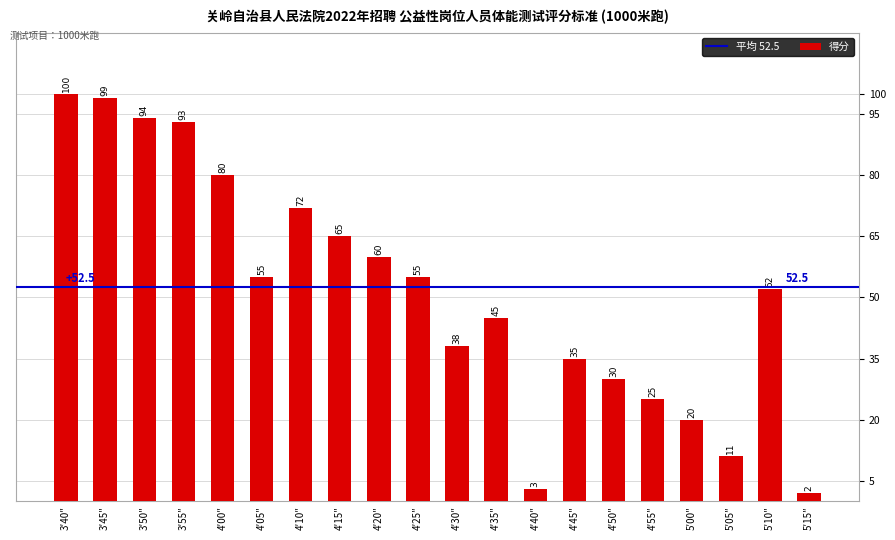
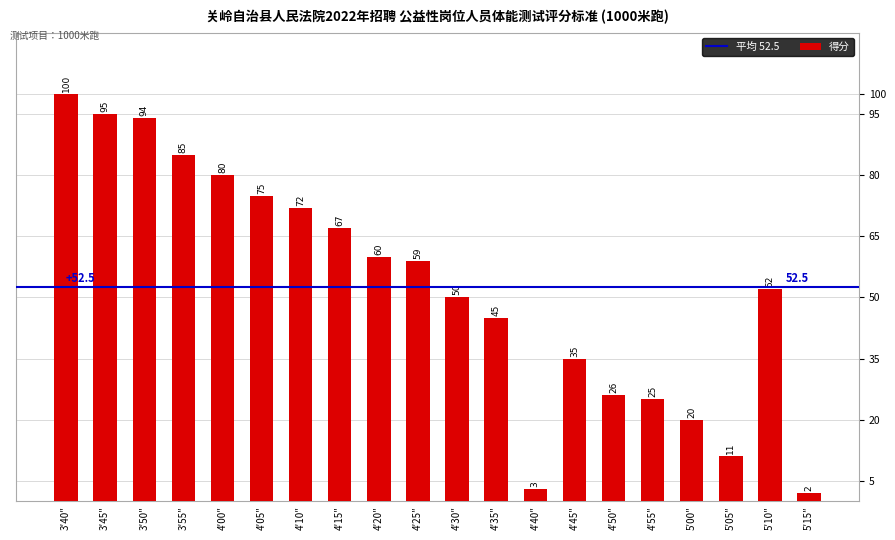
3′45″: 99 -> 95
3′55″: 93 -> 85
4′05″: 55 -> 75
4′15″: 65 -> 67
4′25″: 55 -> 59
4′30″: 38 -> 50
4′50″: 30 -> 26
